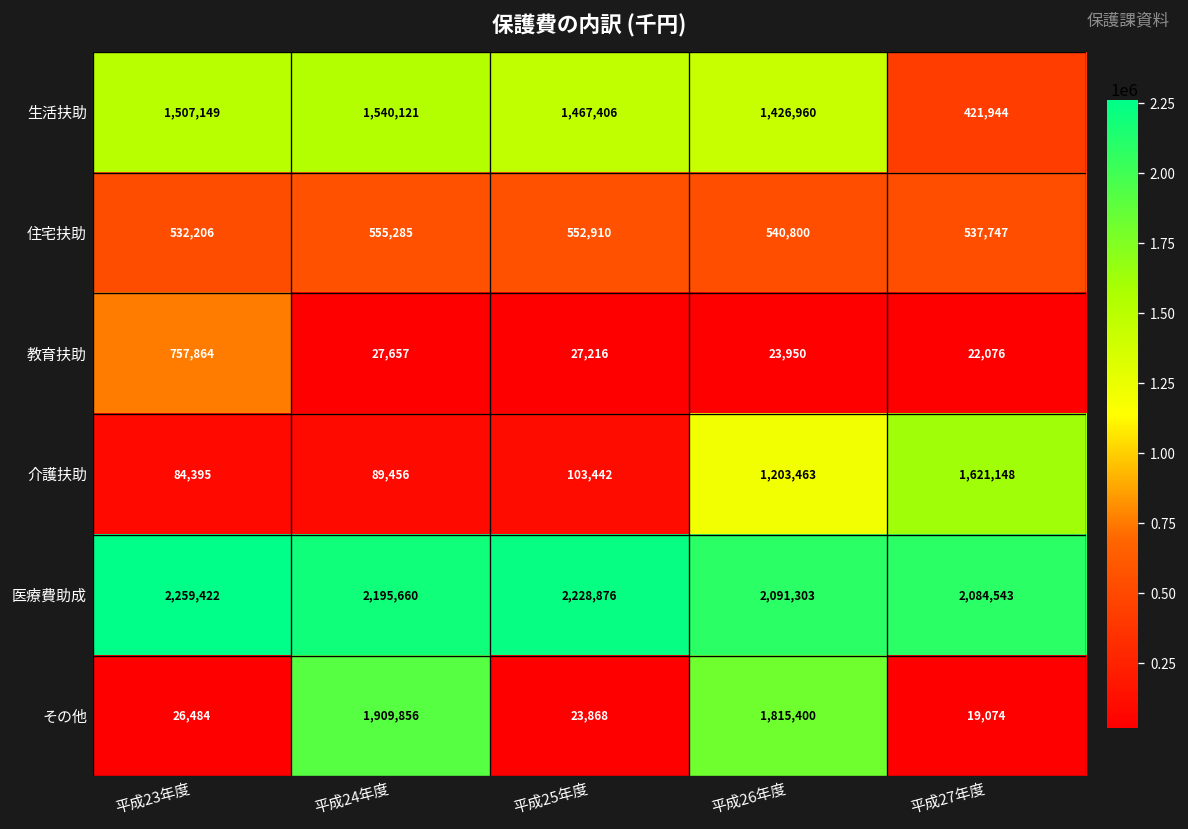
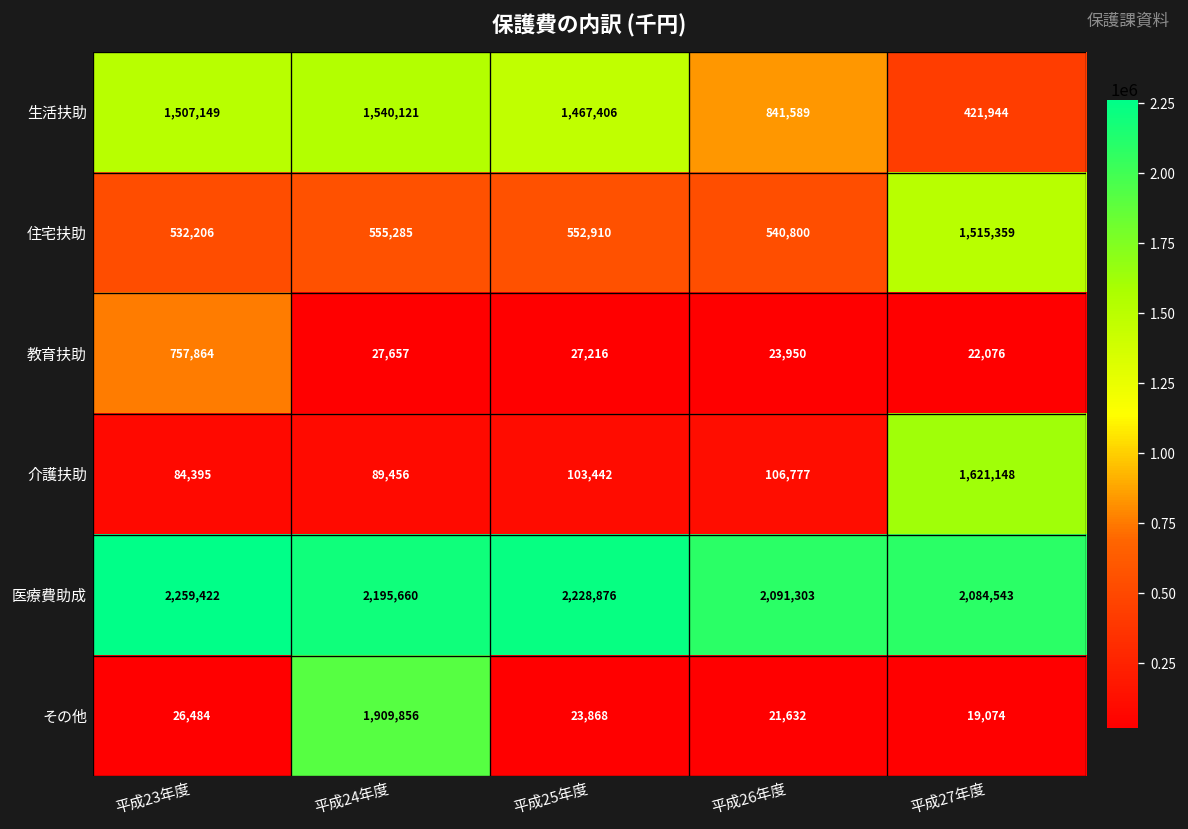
生活扶助, 平成26年度: 1,426,960 -> 841,589
住宅扶助, 平成27年度: 537,747 -> 1,515,359
介護扶助, 平成26年度: 1,203,463 -> 106,777
その他, 平成26年度: 1,815,400 -> 21,632
